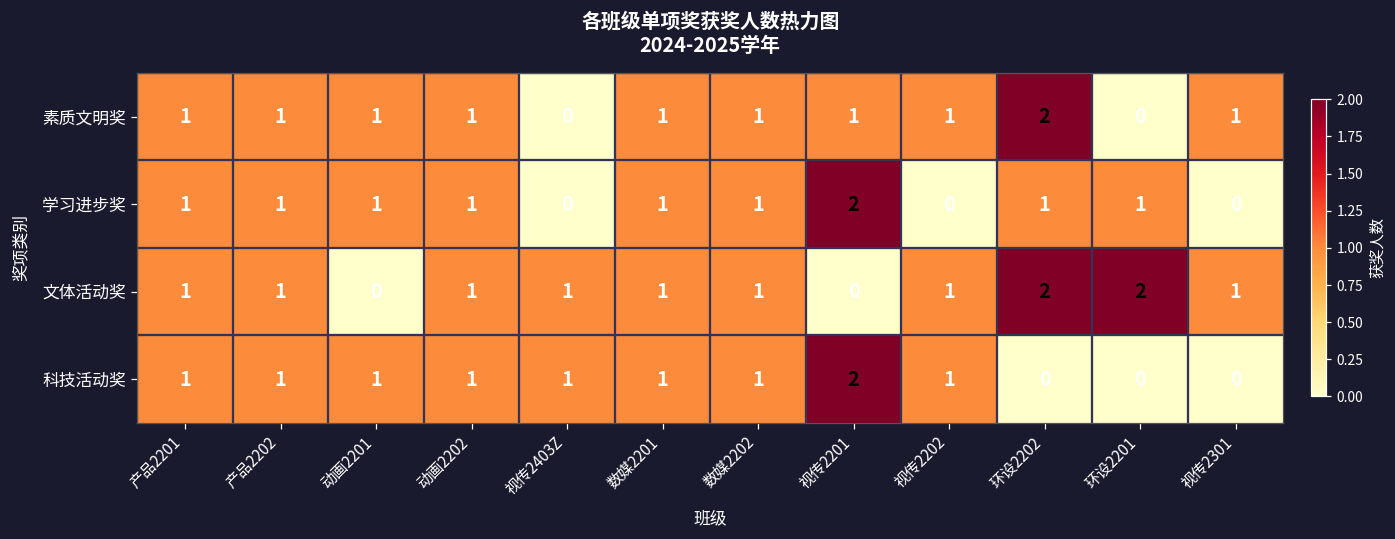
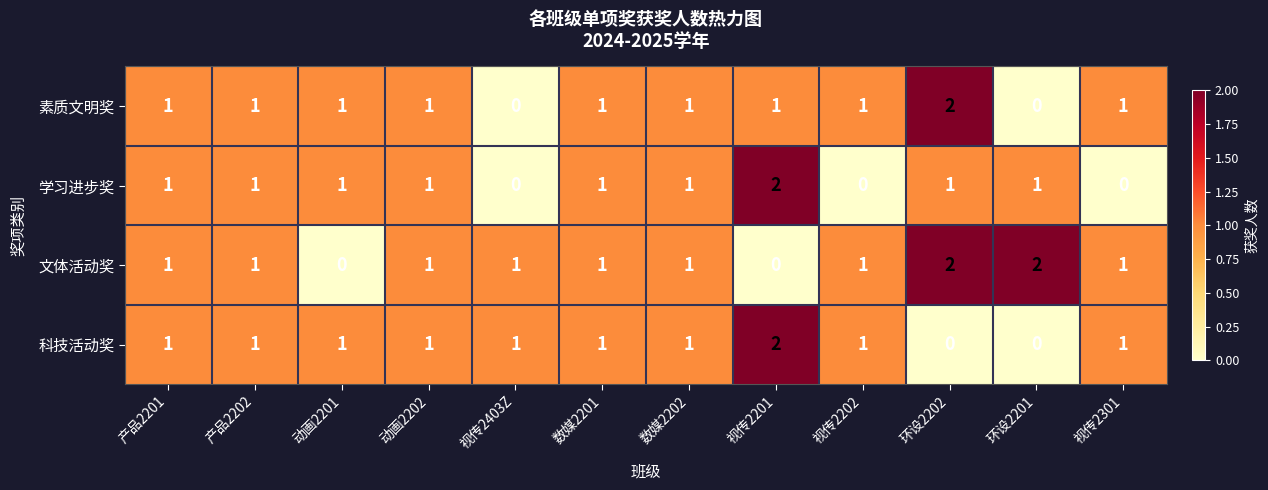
科技活动奖, 视传2301: 0 -> 1
